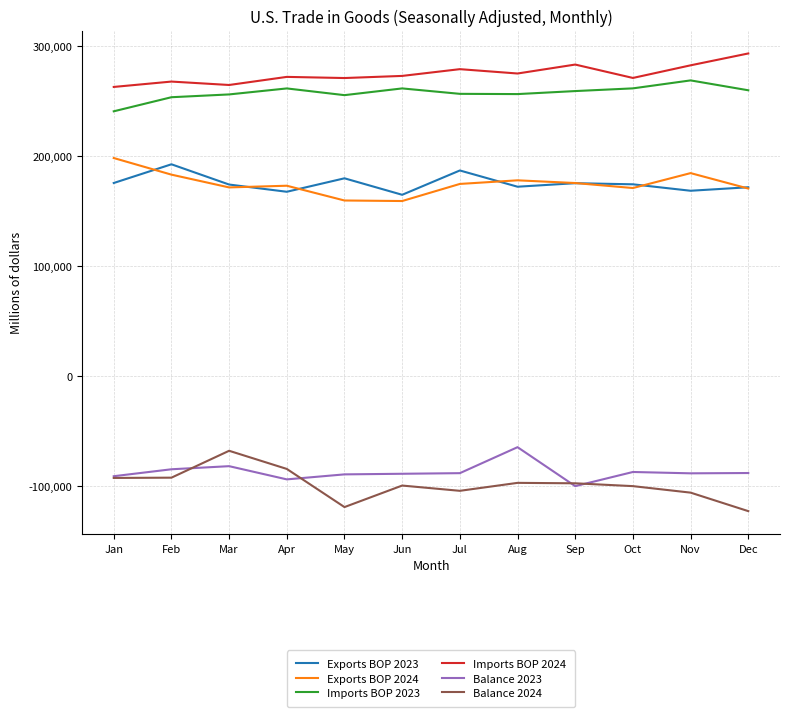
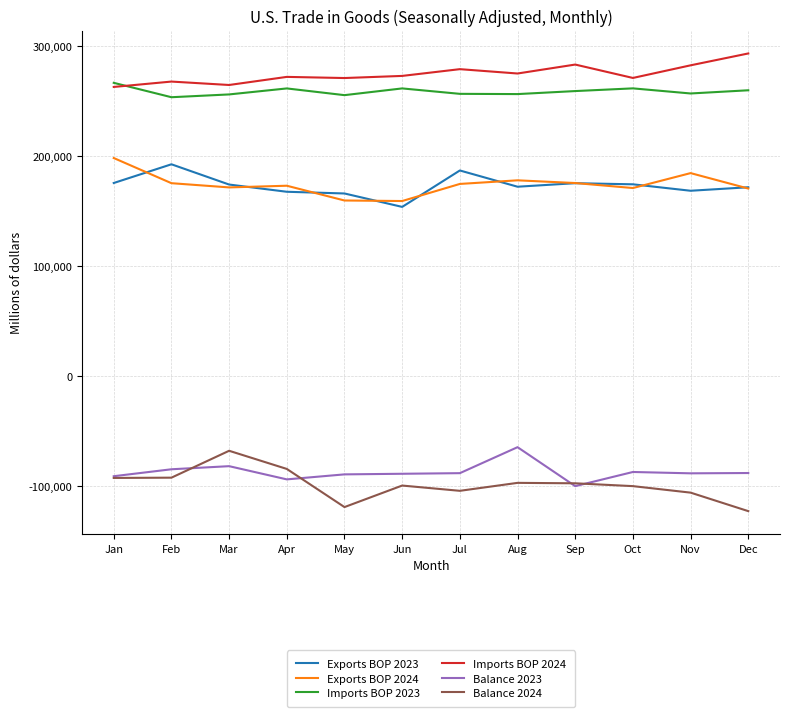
Imports BOP 2023, Jan: 241,000 -> 267,000
Exports BOP 2024, Feb: 183,000 -> 175,000
Exports BOP 2023, May: 180,000 -> 166,000
Exports BOP 2023, Jun: 165,000 -> 154,000
Imports BOP 2023, Nov: 269,000 -> 257,000
